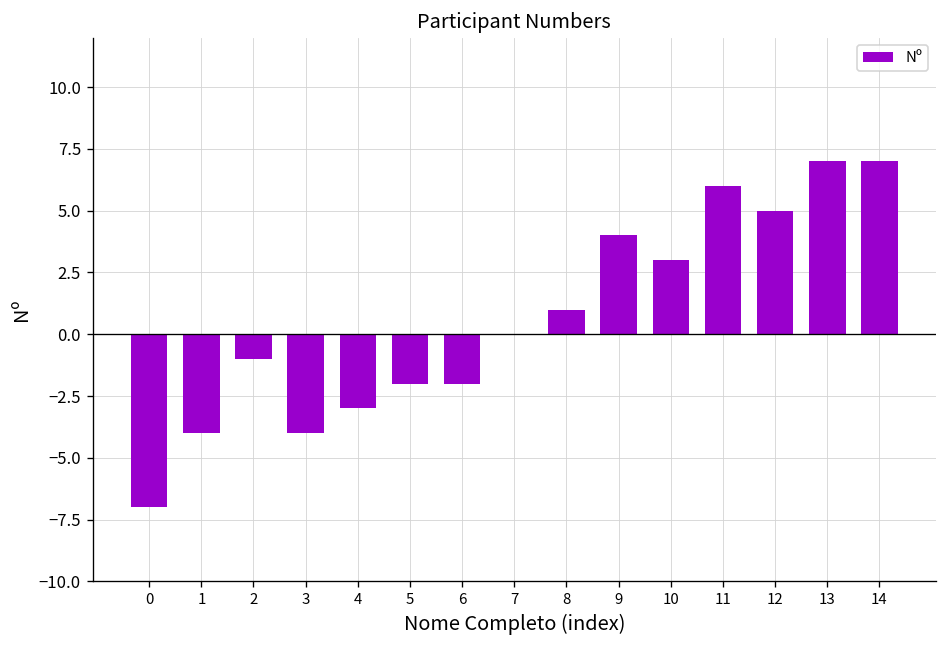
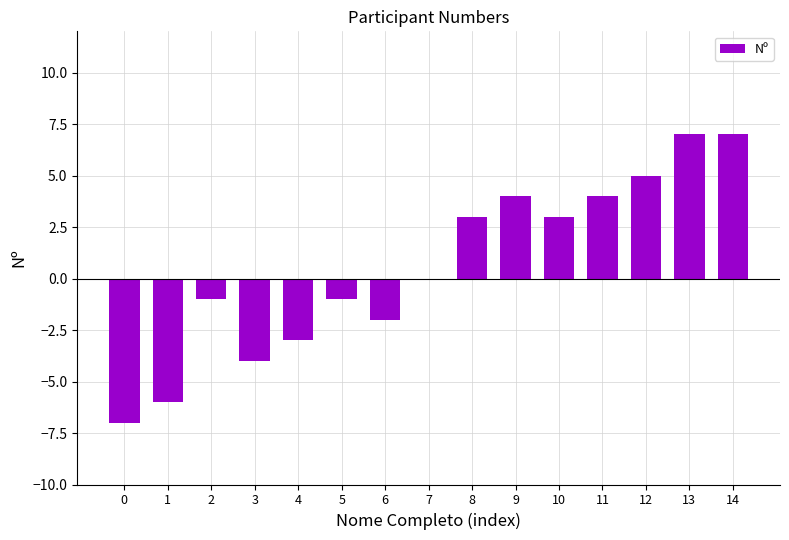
1: -4.0 -> -6.0
5: -2.0 -> -1.0
8: 1.0 -> 3.0
11: 6.0 -> 4.0
